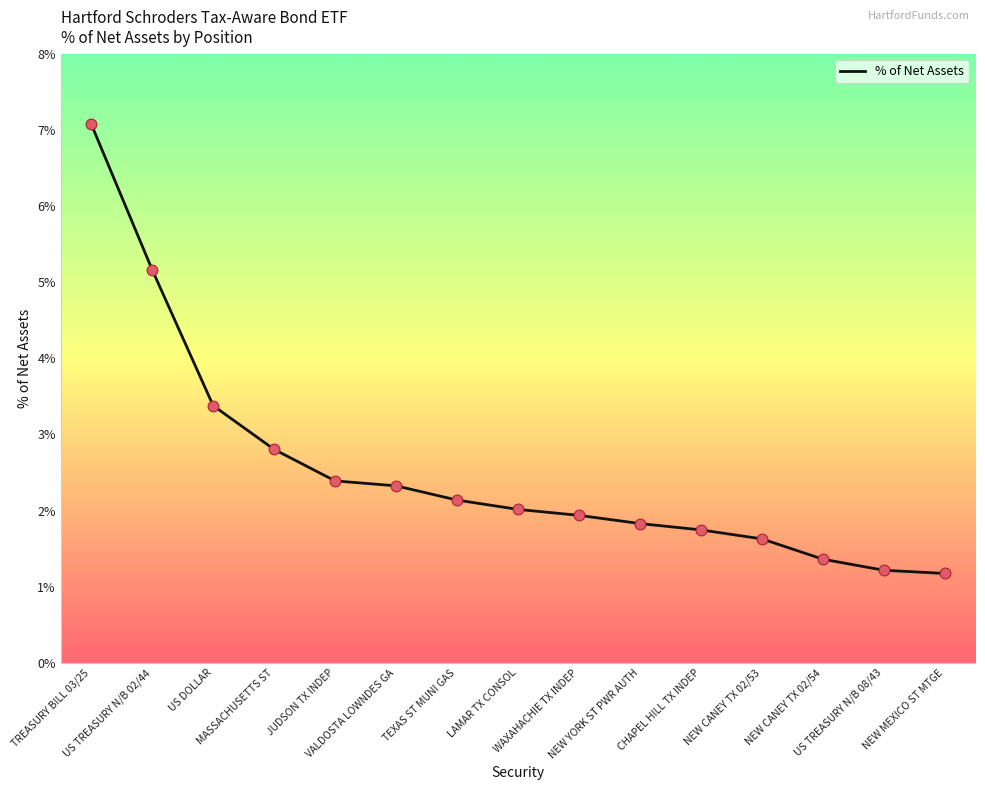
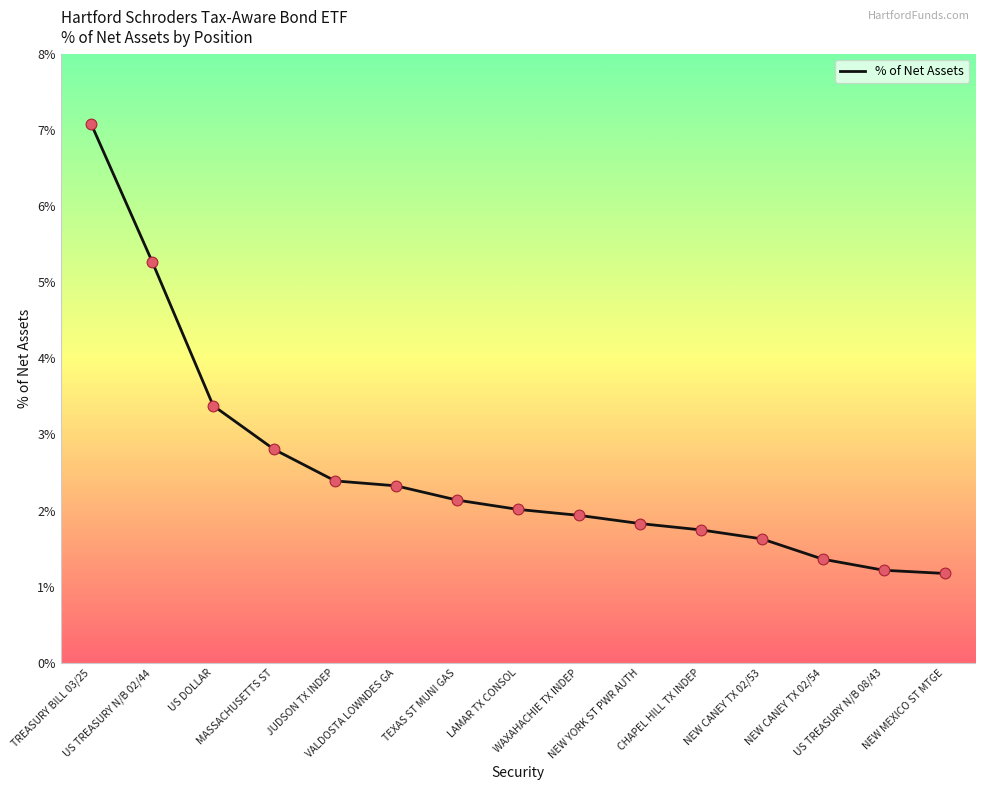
US TREASURY N/B 02/44: 5.2% -> 5.3%
